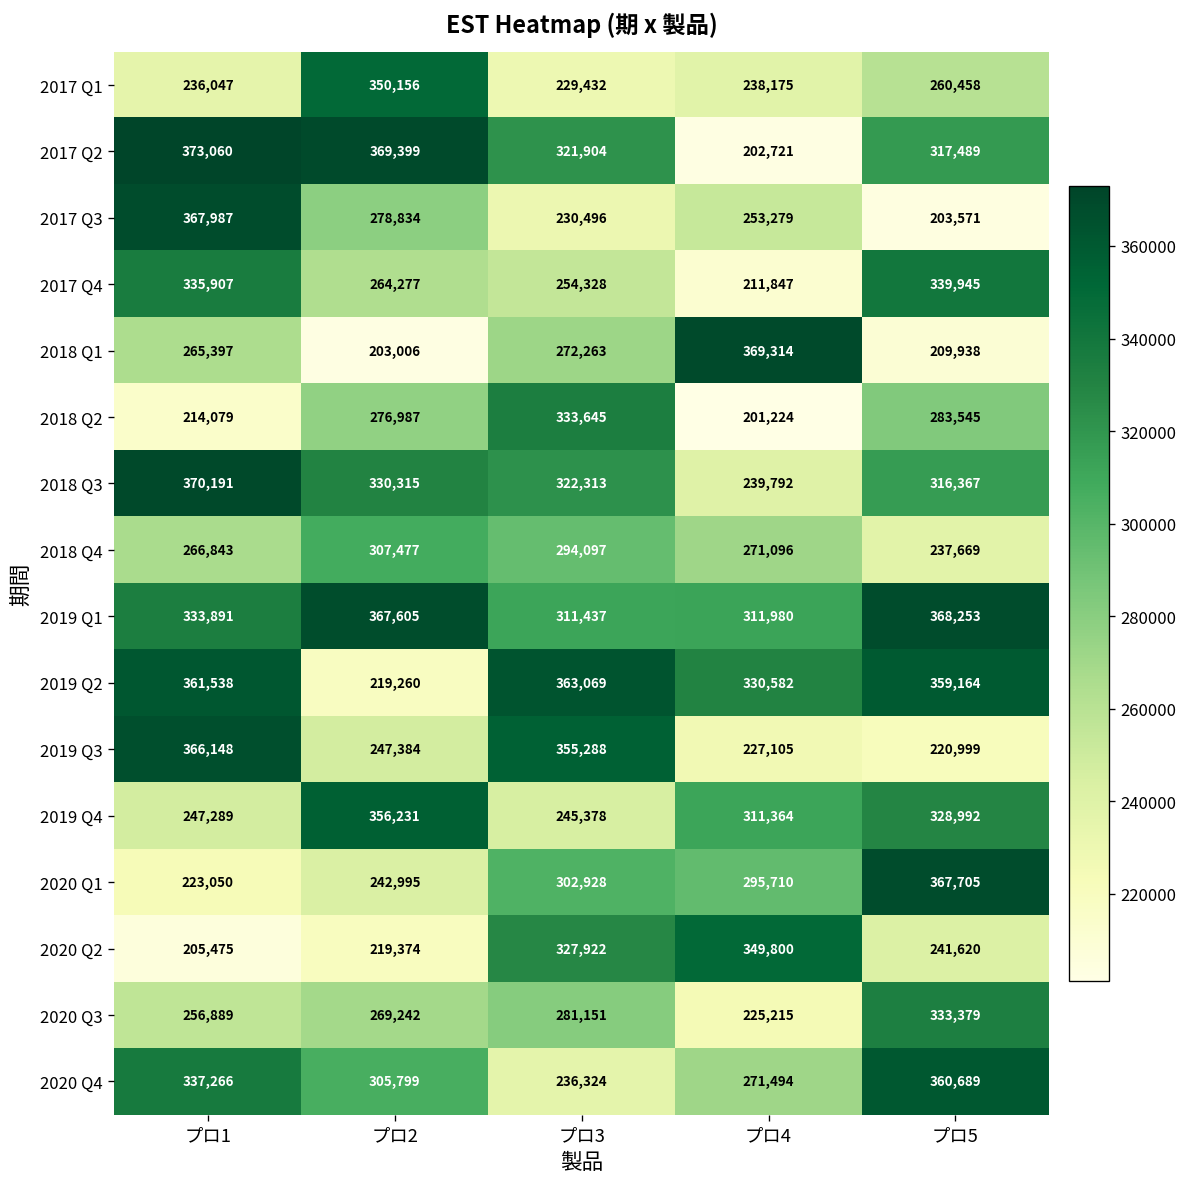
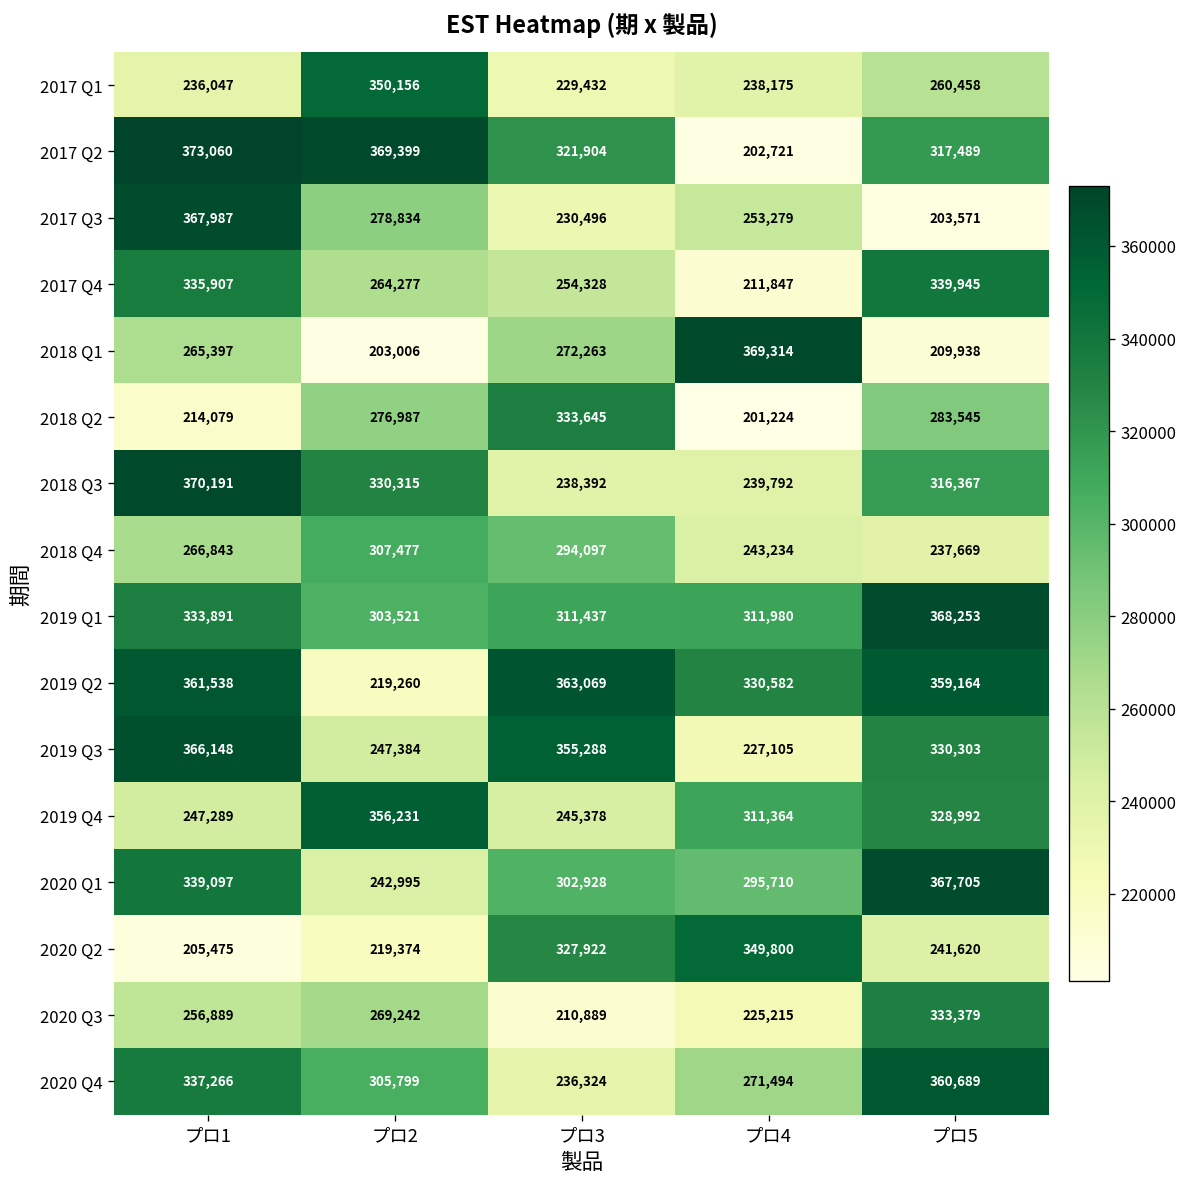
2018 Q3, プロ3: 322,313 -> 238,392
2018 Q4, プロ4: 271,096 -> 243,234
2019 Q1, プロ2: 367,605 -> 303,521
2019 Q3, プロ5: 220,999 -> 330,303
2020 Q1, プロ1: 223,050 -> 339,097
2020 Q3, プロ3: 281,151 -> 210,889
